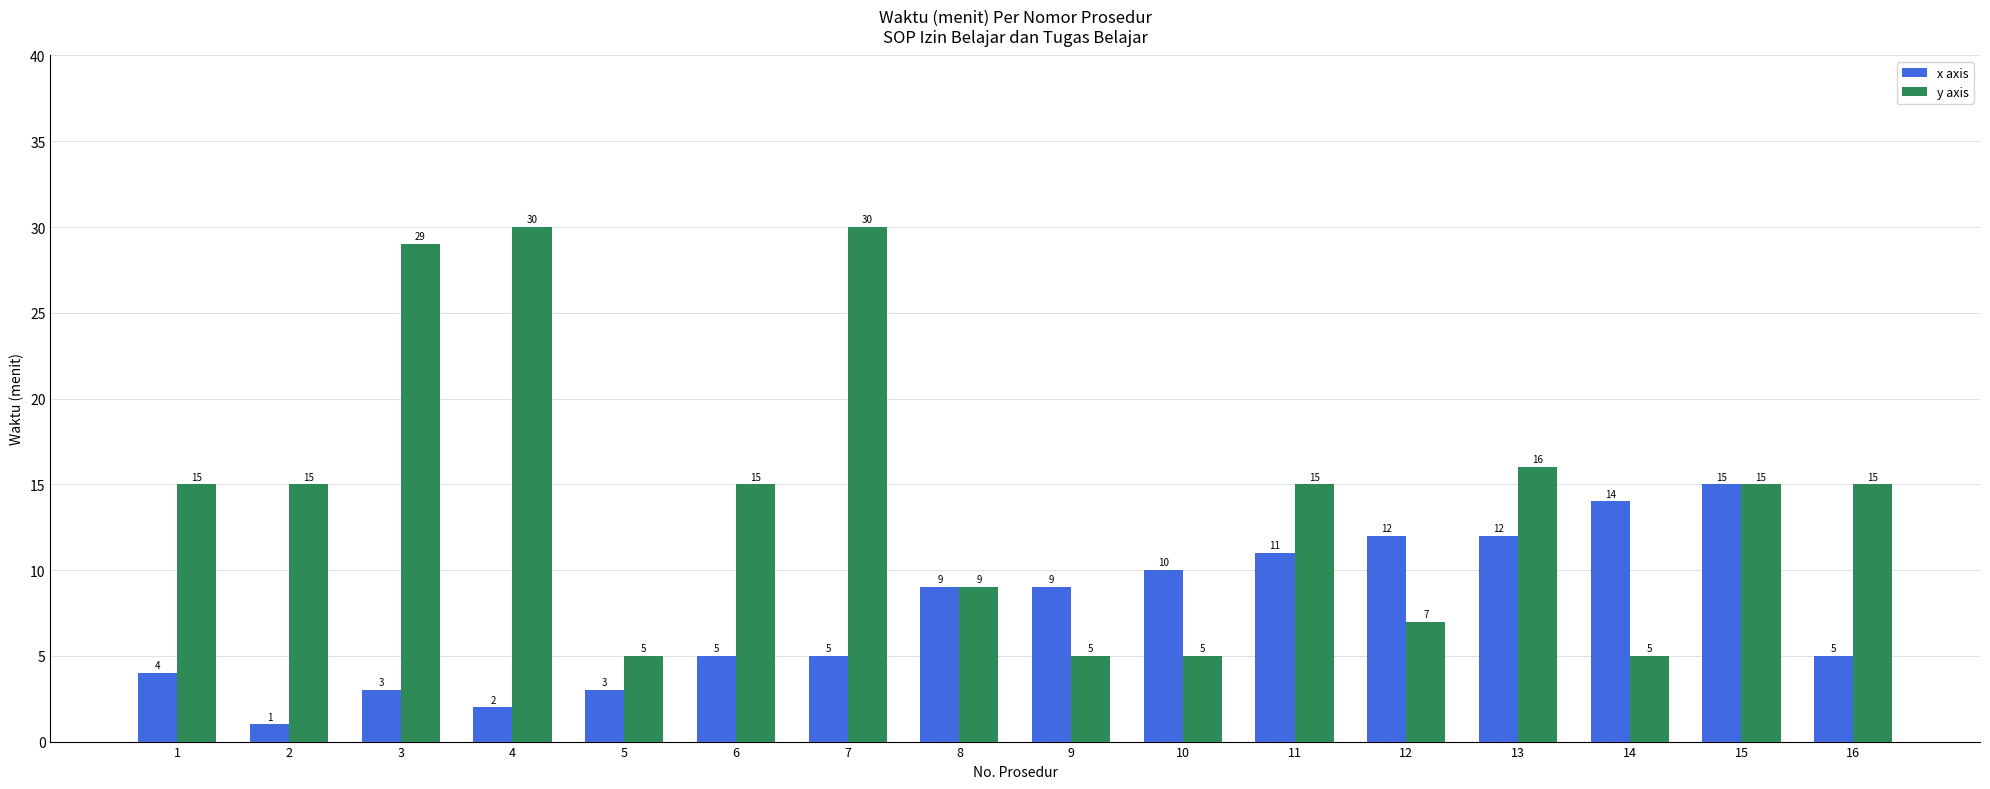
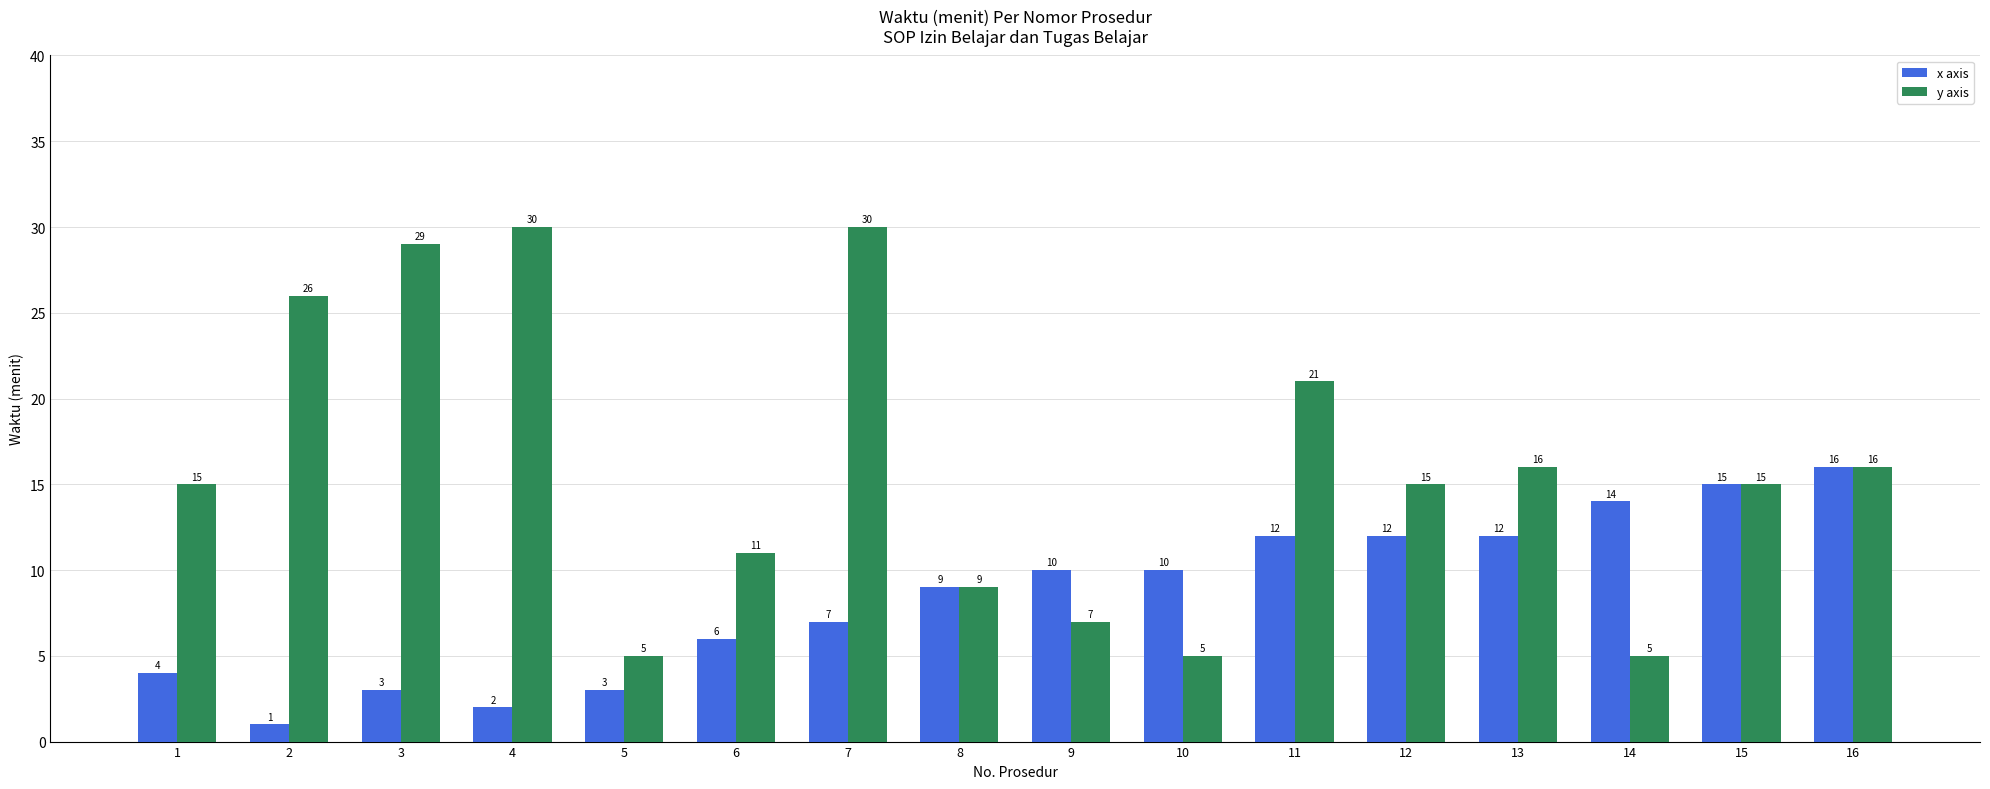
y axis, 2: 15 -> 26
x axis, 6: 5 -> 6
y axis, 6: 15 -> 11
x axis, 7: 5 -> 7
x axis, 9: 9 -> 10
y axis, 9: 5 -> 7
x axis, 11: 11 -> 12
y axis, 11: 15 -> 21
y axis, 12: 7 -> 15
x axis, 16: 5 -> 16
y axis, 16: 15 -> 16
